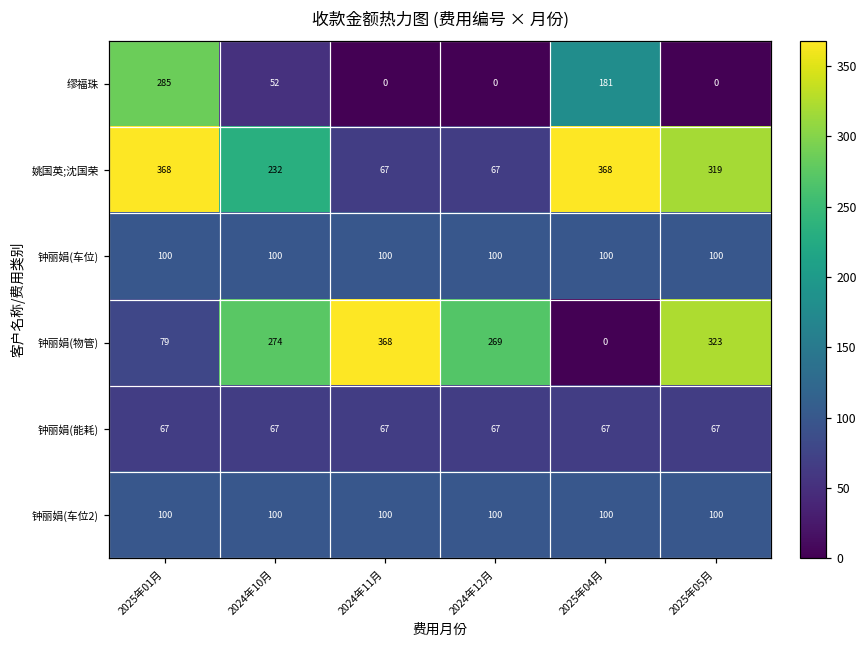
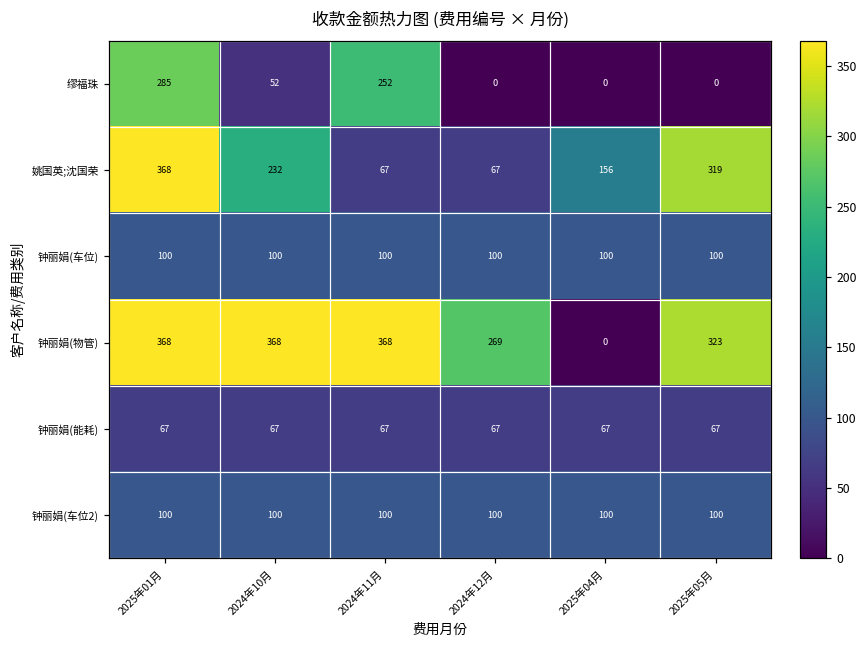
缪福珠, 2024年11月: 0 -> 252
缪福珠, 2025年04月: 181 -> 0
姚国英;沈国荣, 2025年04月: 368 -> 156
钟丽娟(物管), 2025年01月: 79 -> 368
钟丽娟(物管), 2024年10月: 274 -> 368
